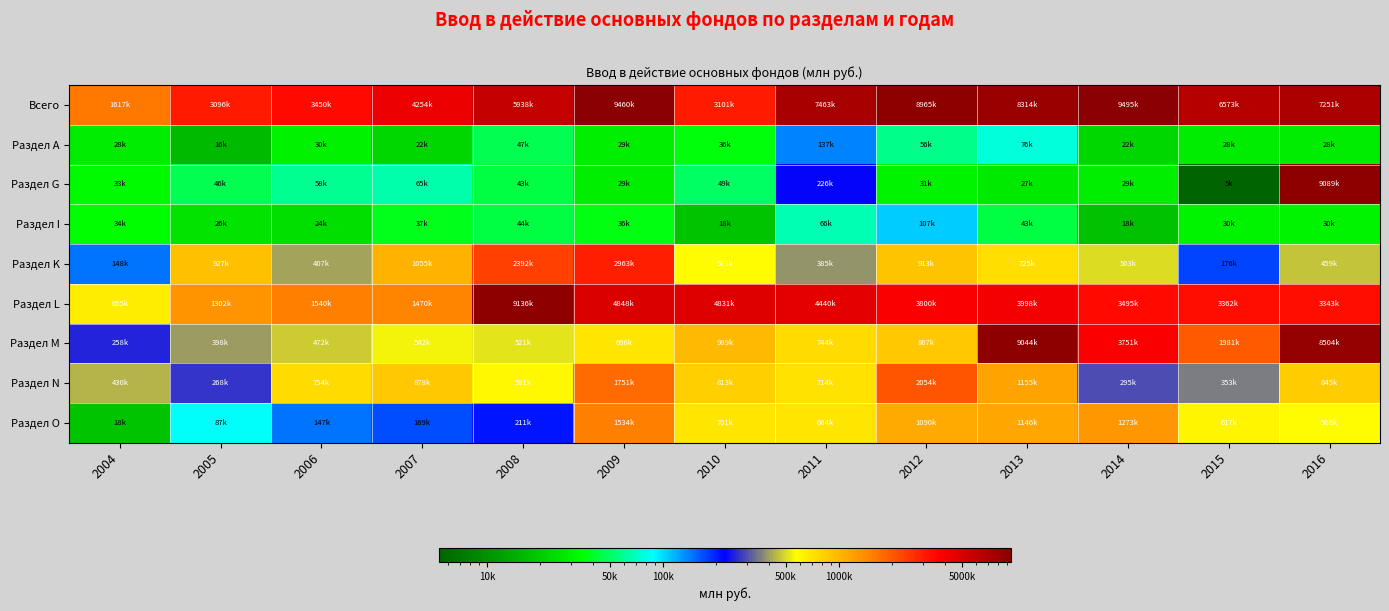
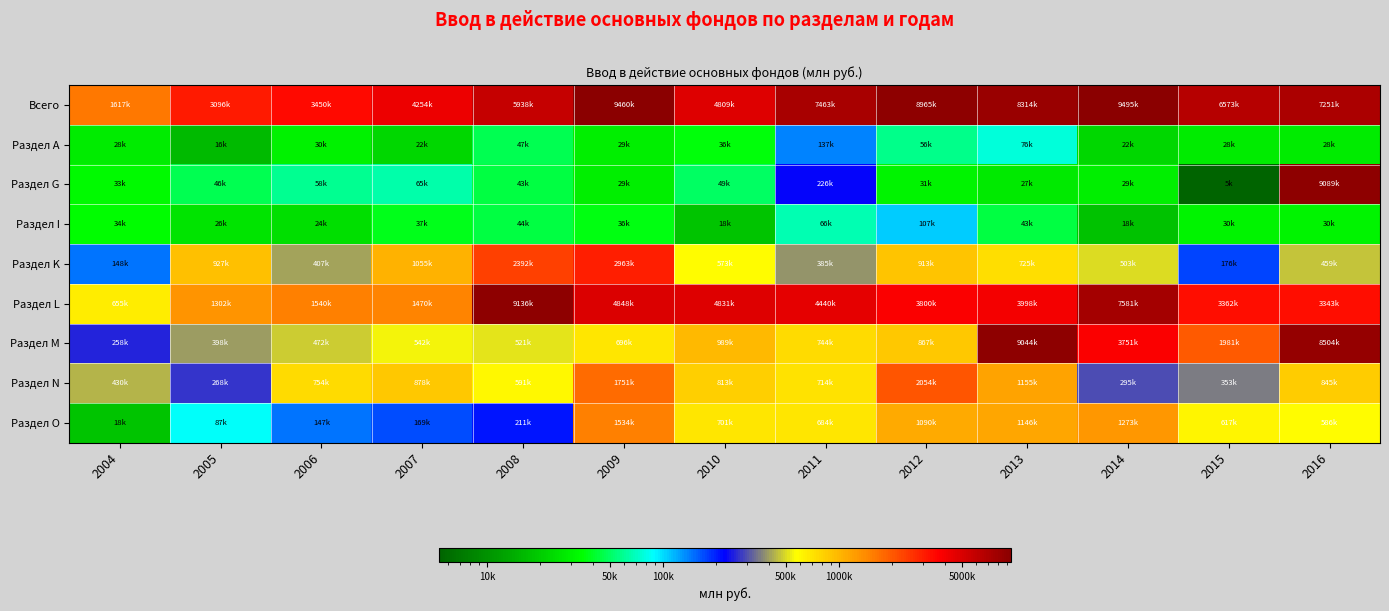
Всего, 2010: 3101k -> 4809k
Раздел L, 2014: 3495k -> 7581k
